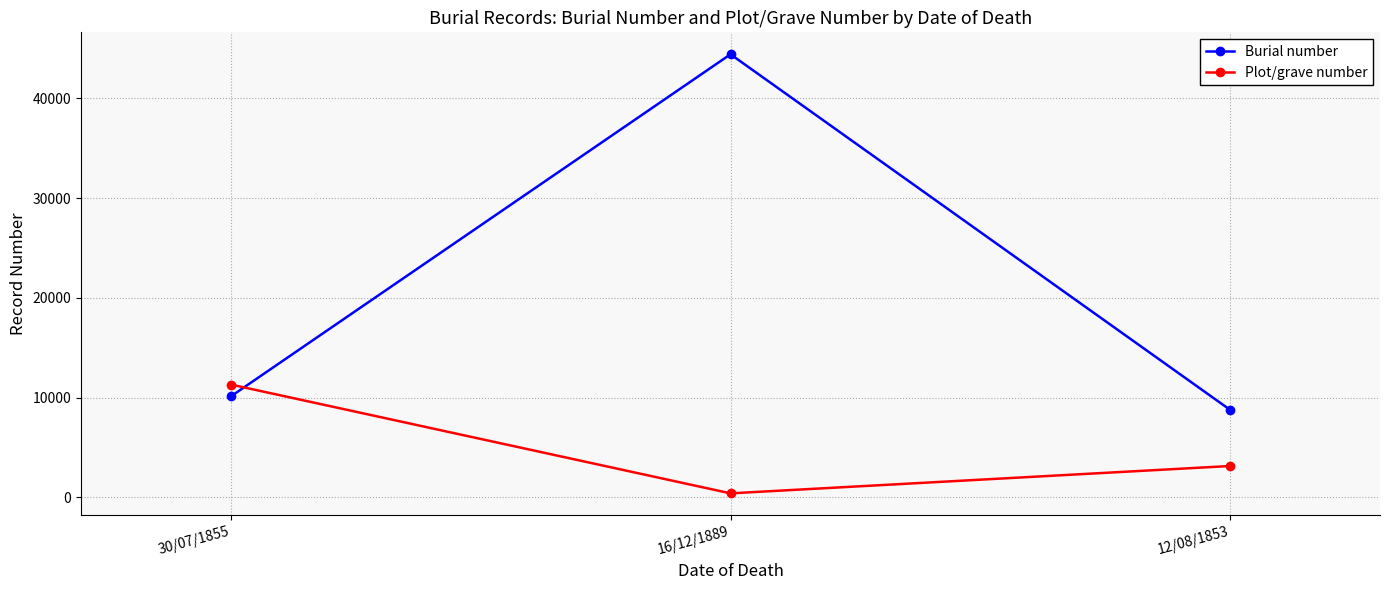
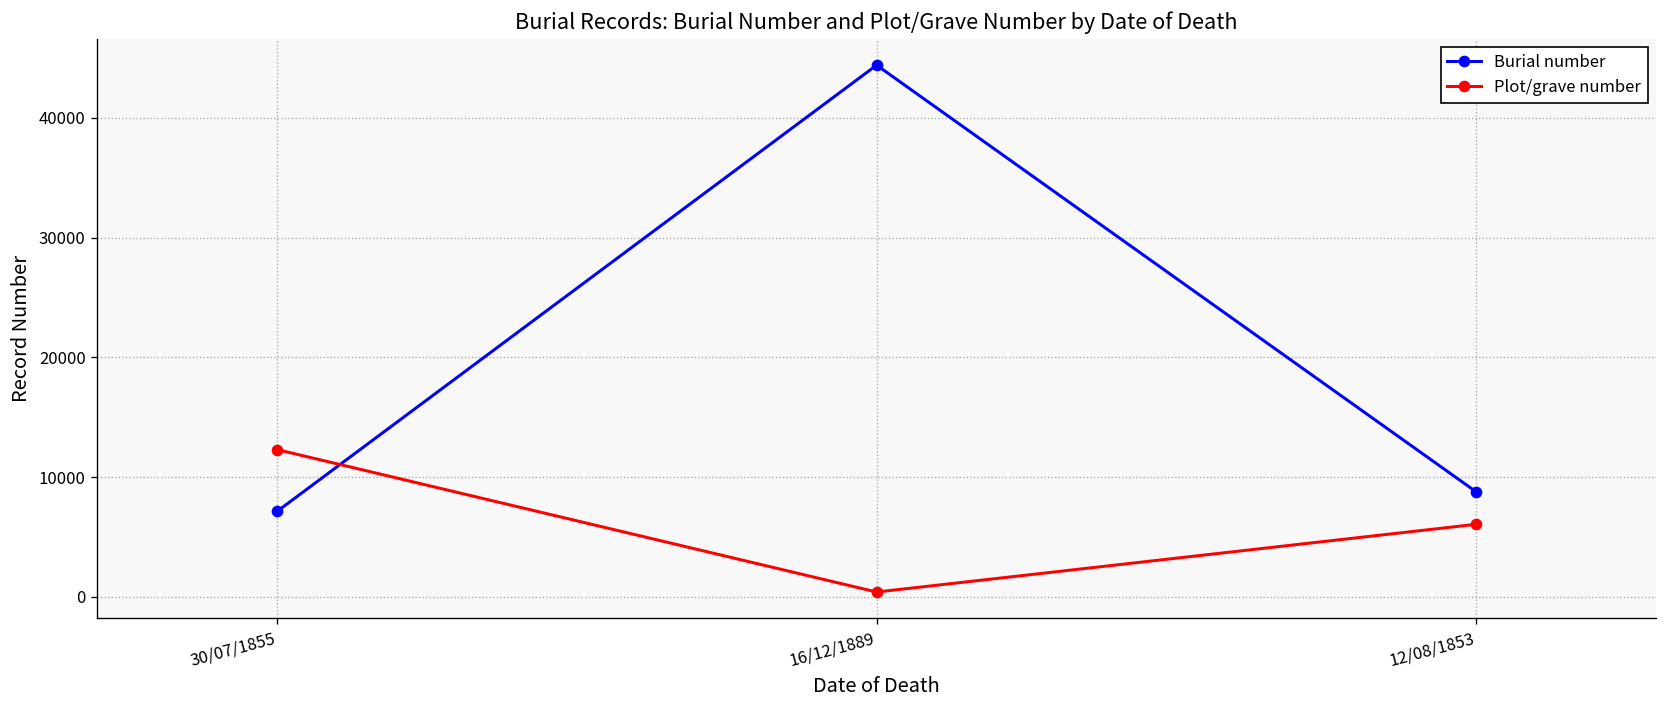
Burial number, 30/07/1855: 10000 -> 7000
Plot/grave number, 30/07/1855: 11000 -> 12000
Plot/grave number, 12/08/1853: 3000 -> 6000
